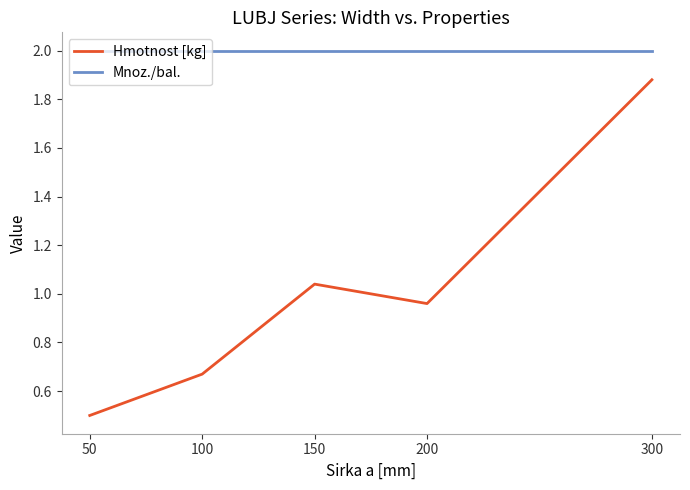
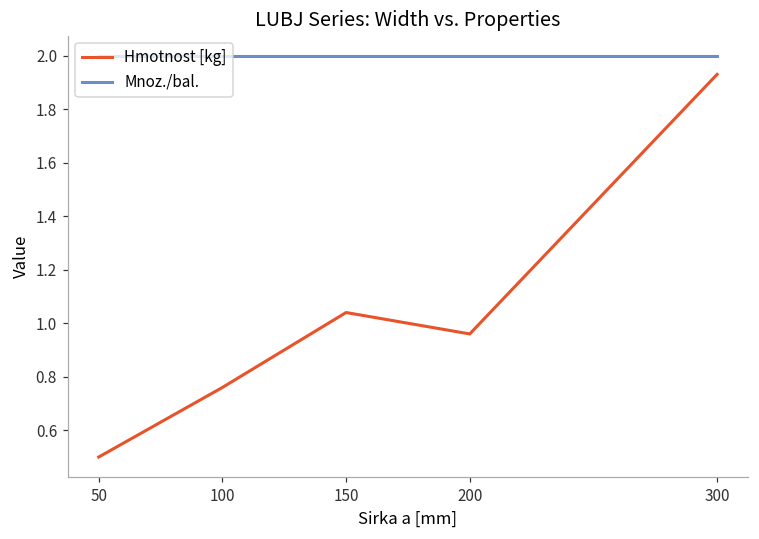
Hmotnost [kg], 100: 0.67 -> 0.76
Hmotnost [kg], 300: 1.88 -> 1.93
